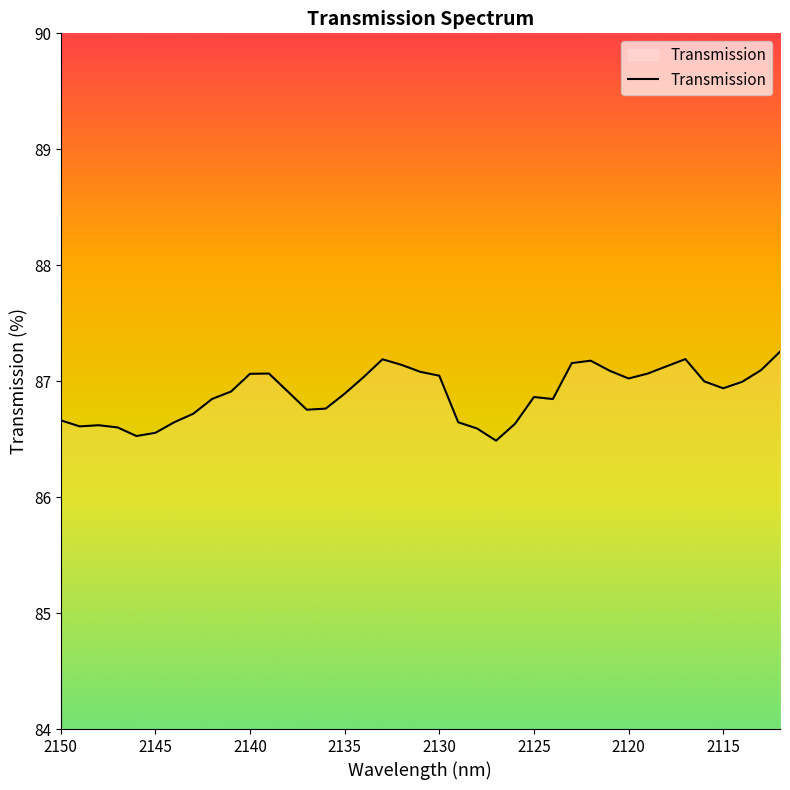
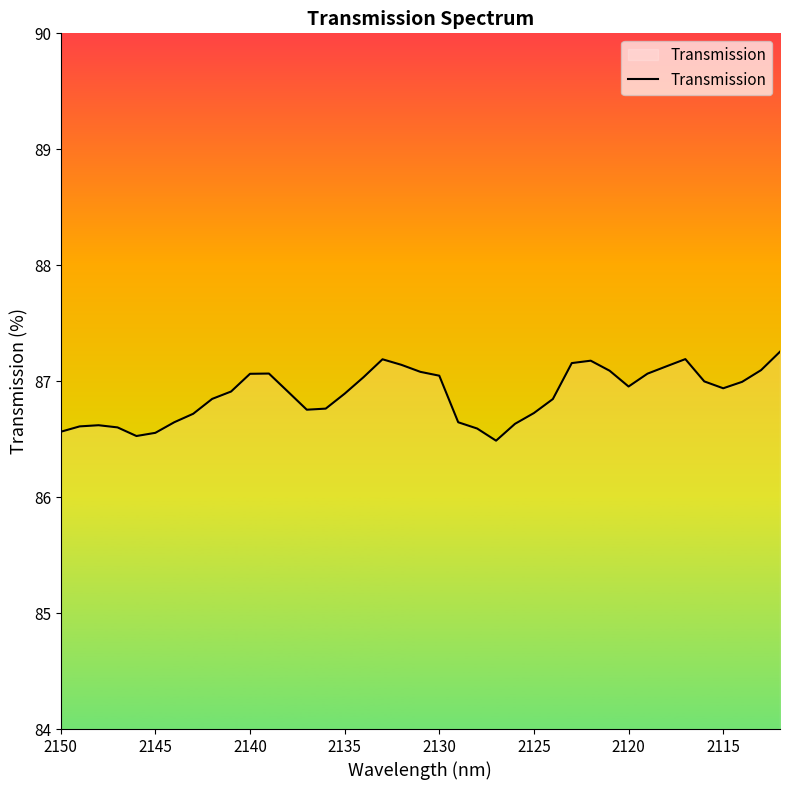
2150: 86.66 -> 86.56
2125: 86.86 -> 86.73
2120: 87.02 -> 86.95
